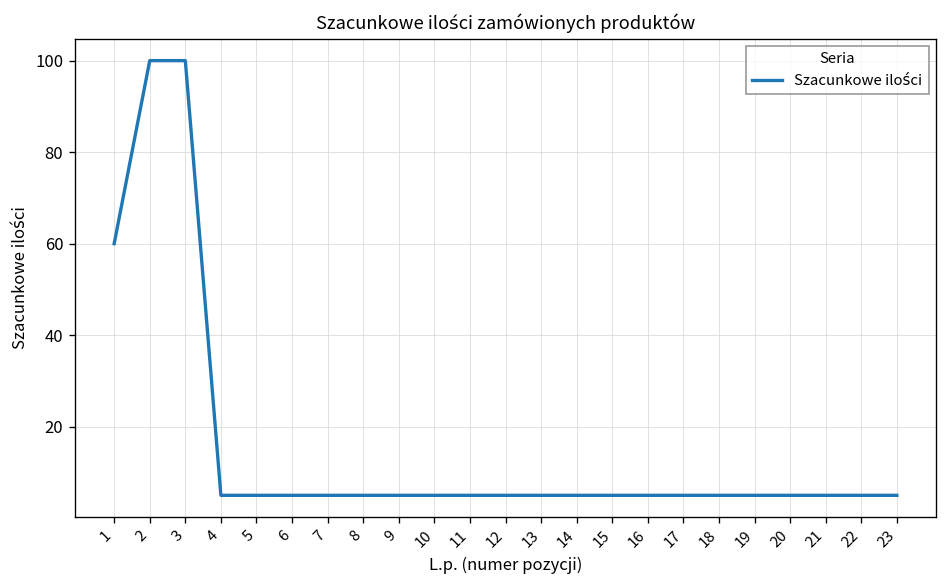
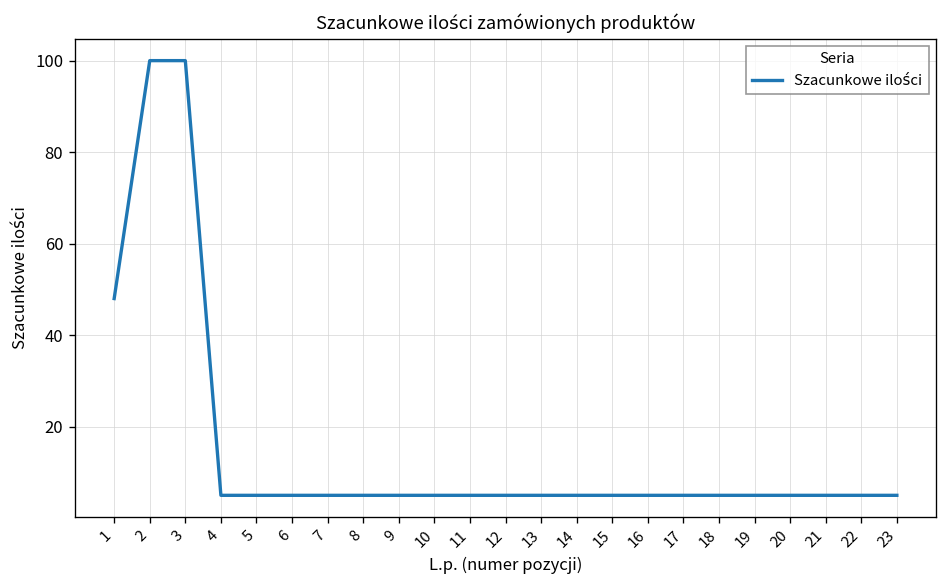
1: 60 -> 48
